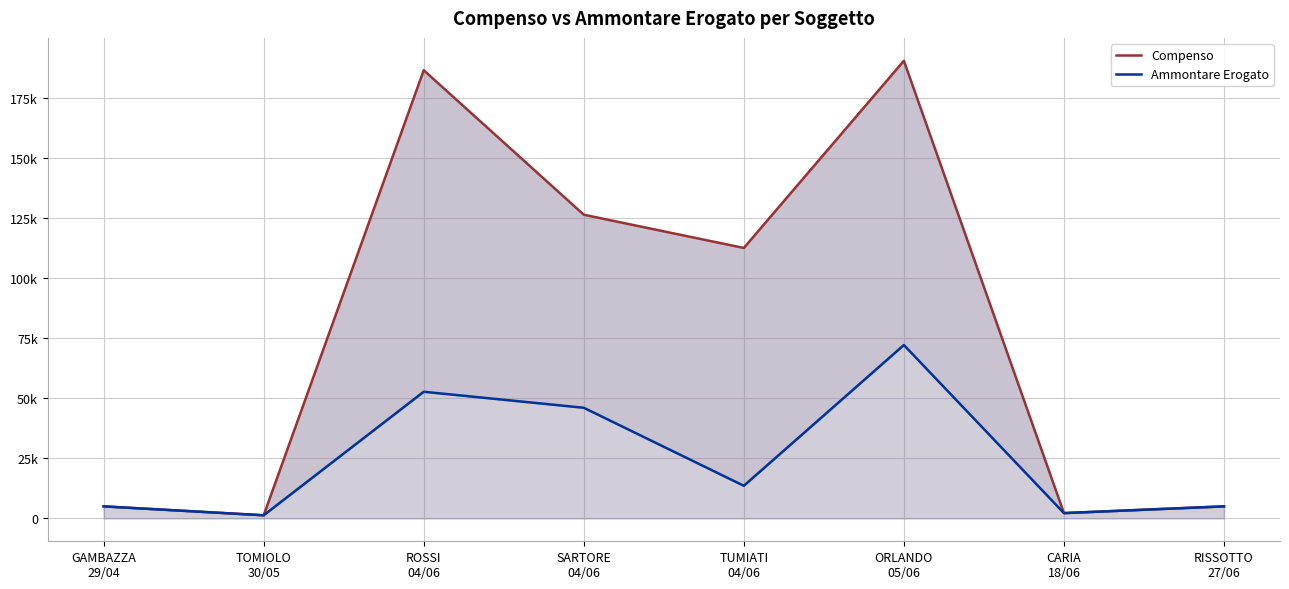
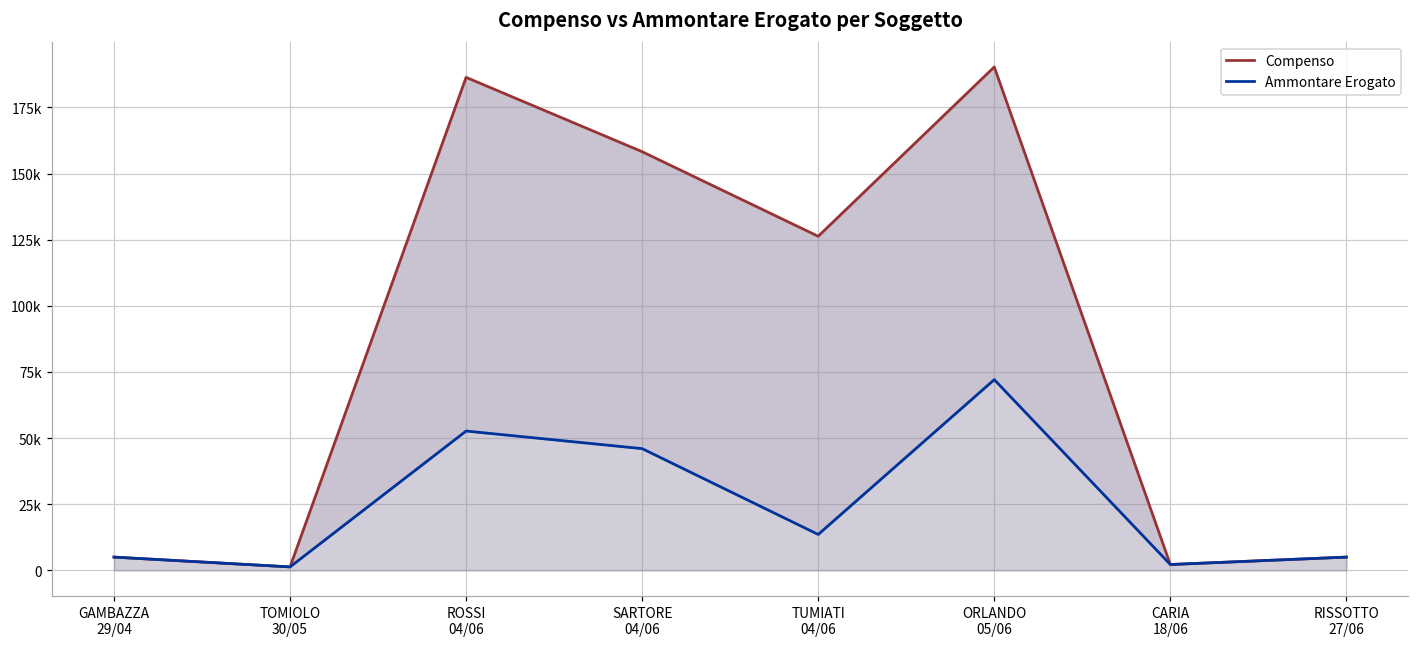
Compenso, SARTORE 04/06: 126000 -> 158000
Compenso, TUMIATI 04/06: 112000 -> 126000
